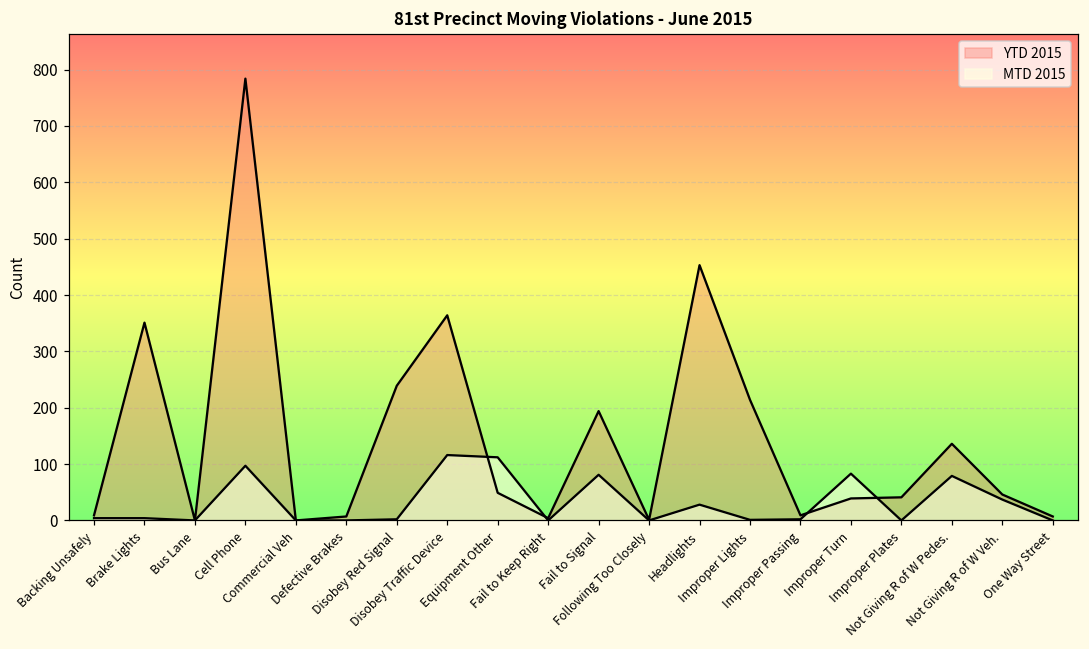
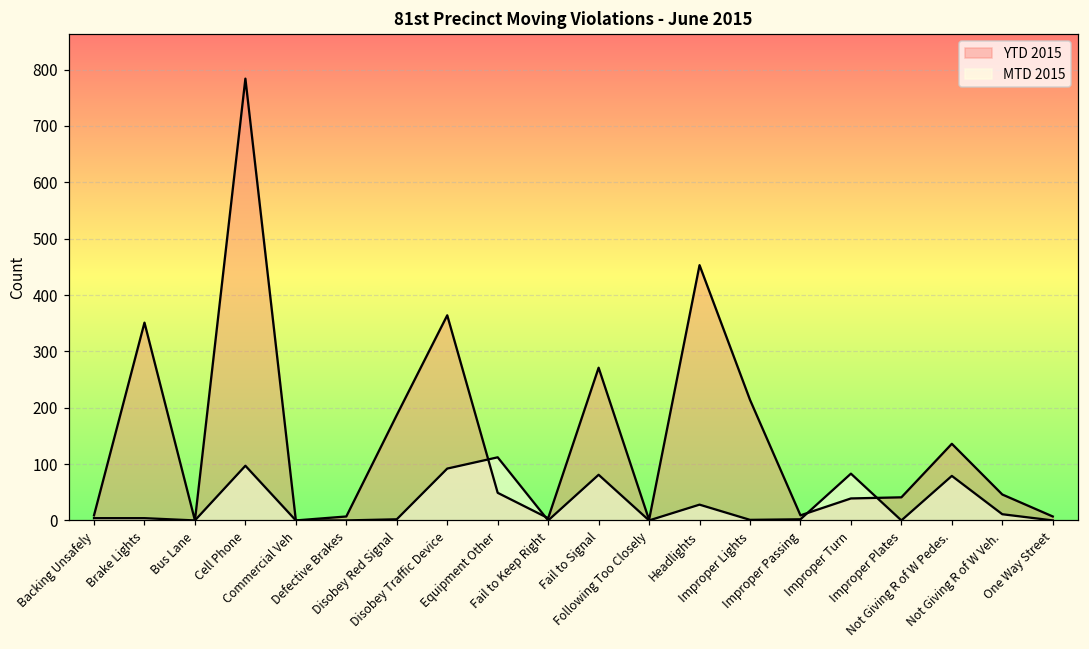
YTD 2015, Disobey Red Signal: 240 -> 190
MTD 2015, Disobey Traffic Device: 120 -> 90
YTD 2015, Fail to Signal: 190 -> 270
MTD 2015, Not Giving R of W Veh.: 40 -> 10
